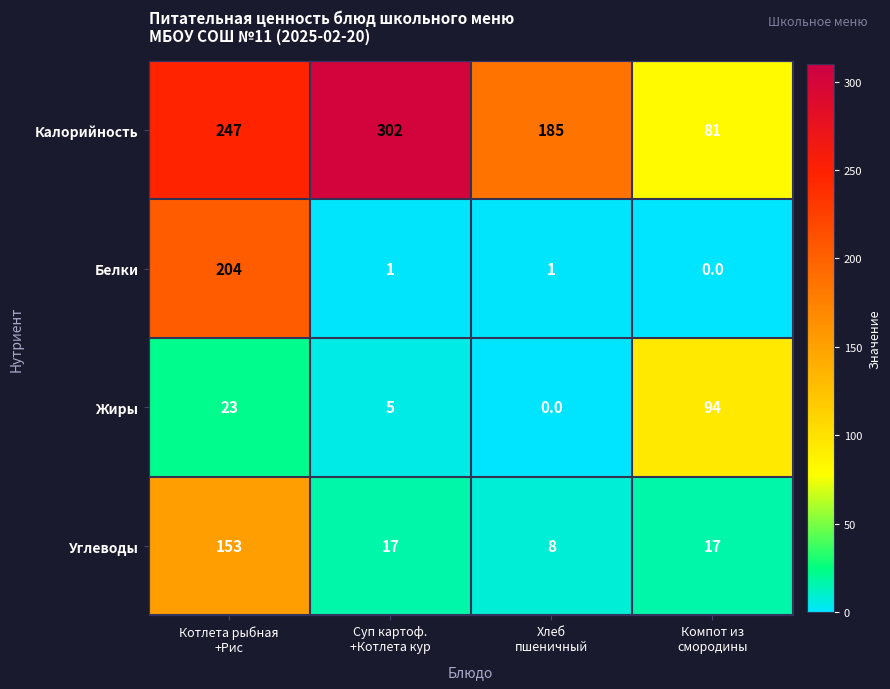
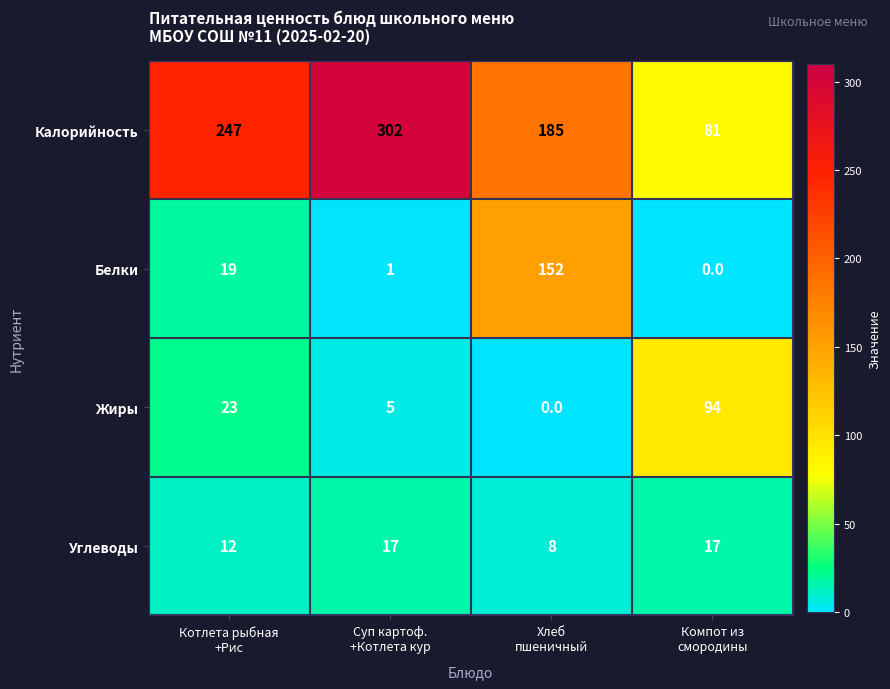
Белки, Котлета рыбная +Рис: 204 -> 19
Белки, Хлеб пшеничный: 1 -> 152
Углеводы, Котлета рыбная +Рис: 153 -> 12
